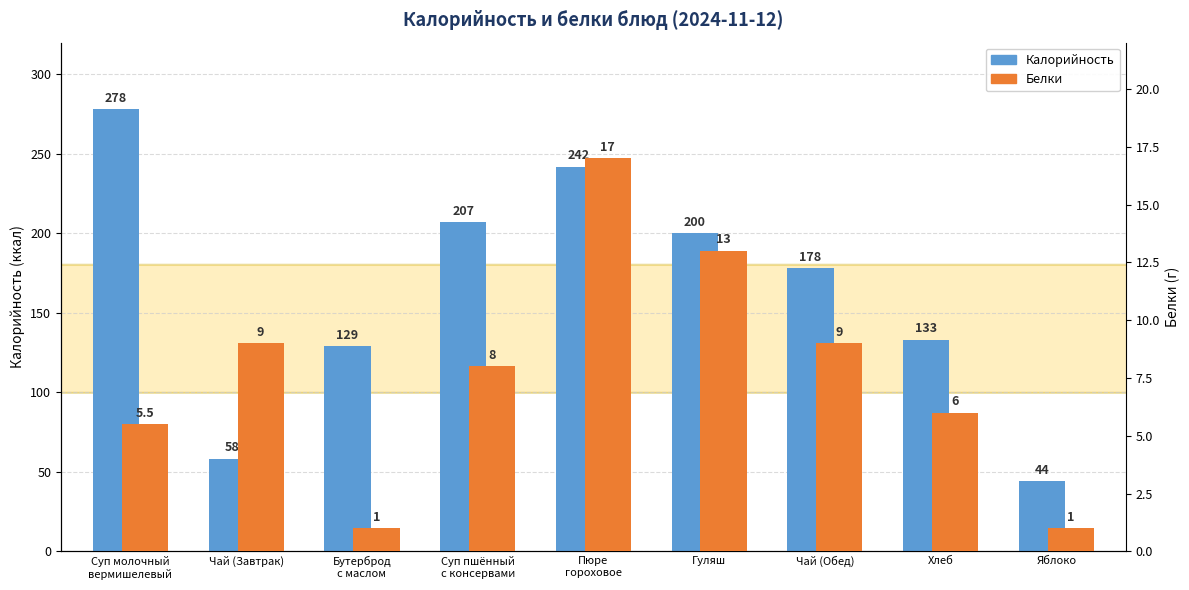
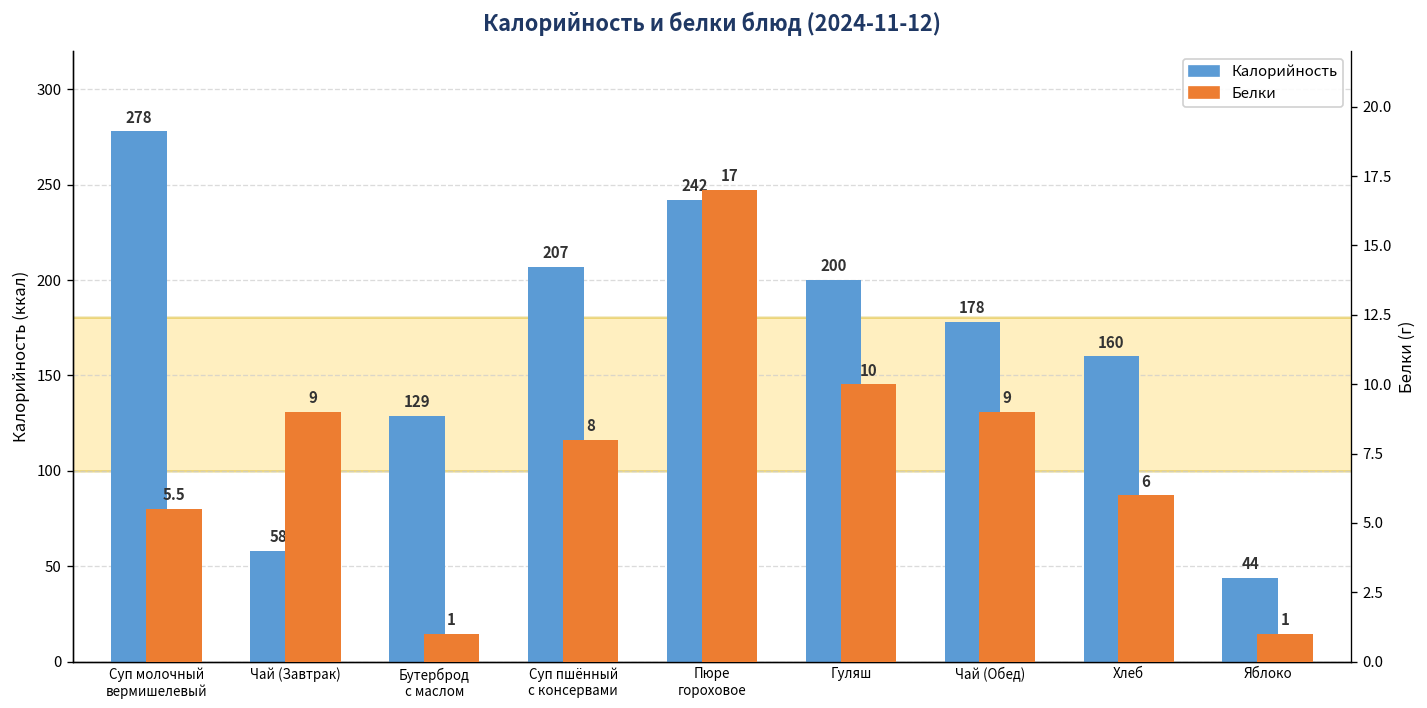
Калорийность, Хлеб: 133 -> 160
Белки, Гуляш: 13 -> 10
